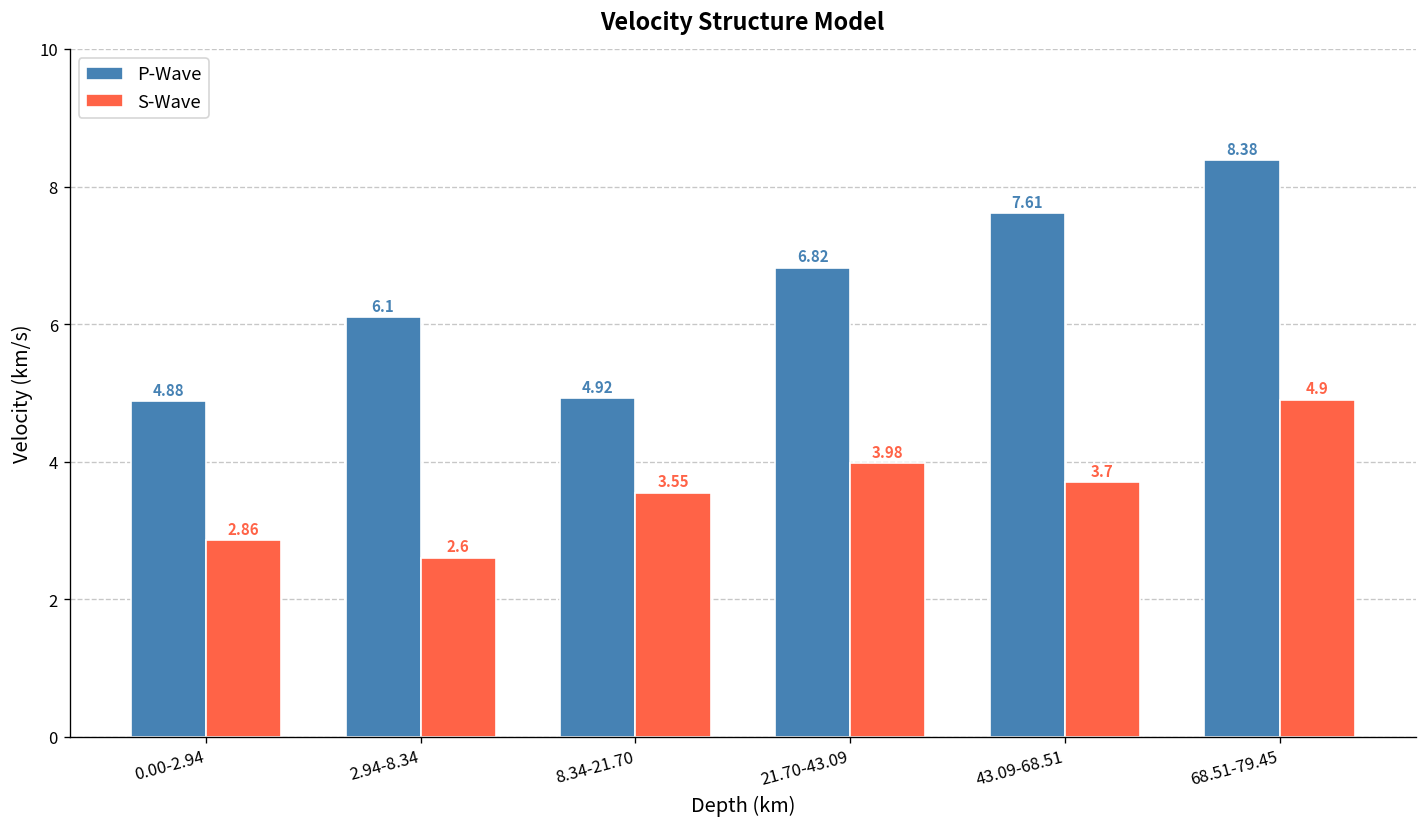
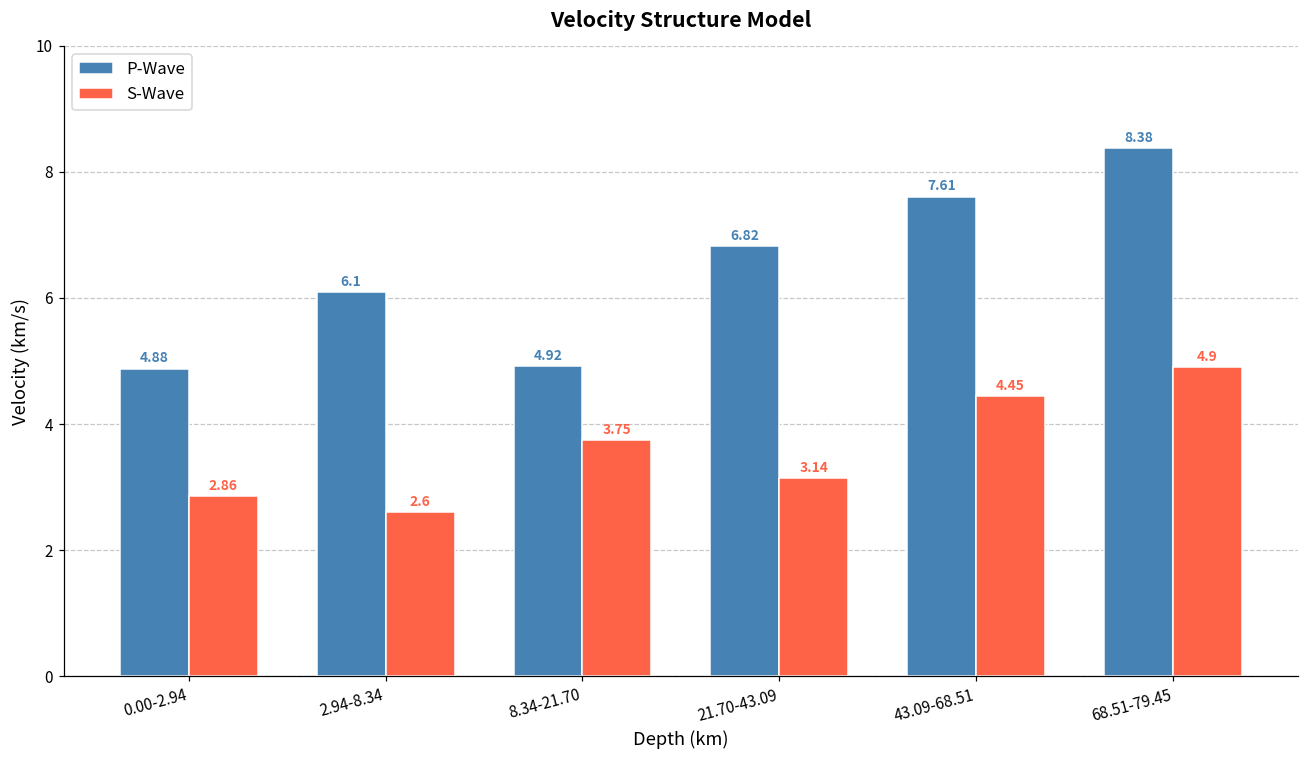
S-Wave, 8.34-21.70: 3.55 -> 3.75
S-Wave, 21.70-43.09: 3.98 -> 3.14
S-Wave, 43.09-68.51: 3.7 -> 4.45
